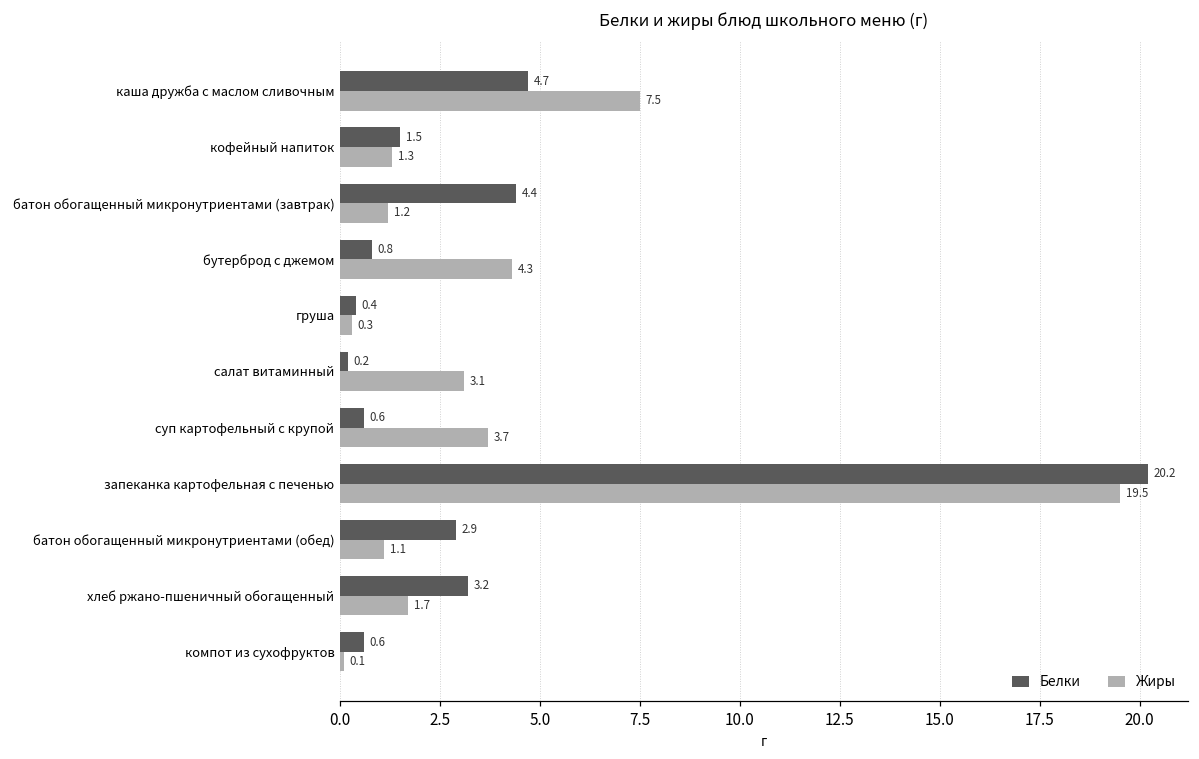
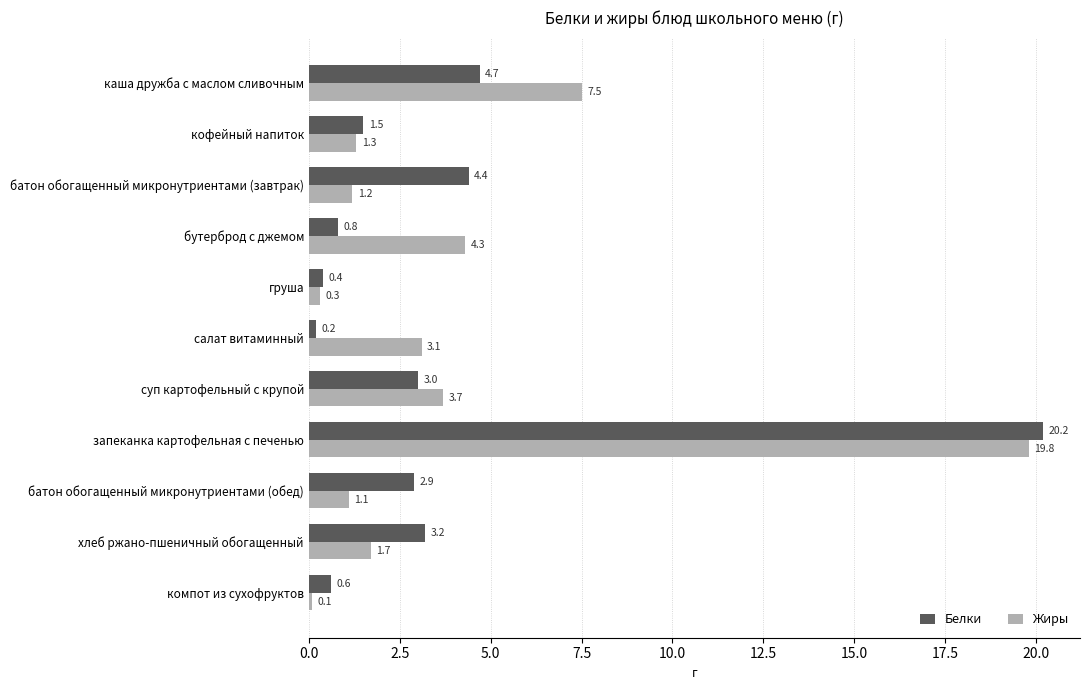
Белки, суп картофельный с крупой: 0.6 -> 3.0
Жиры, запеканка картофельная с печенью: 19.5 -> 19.8
